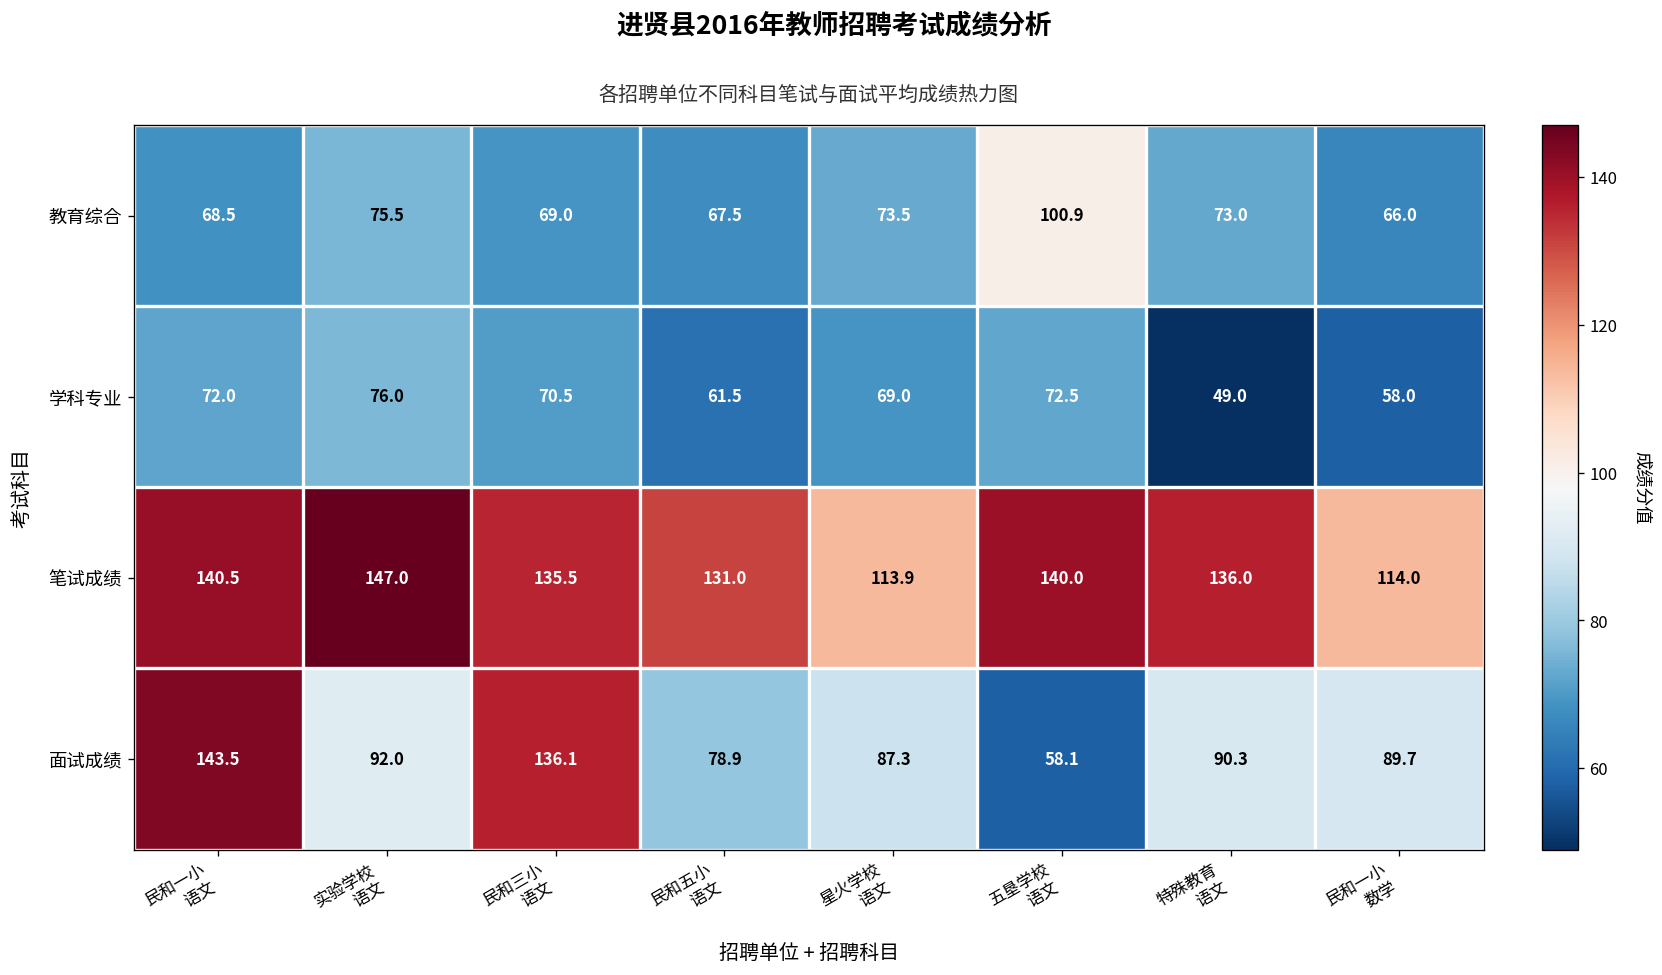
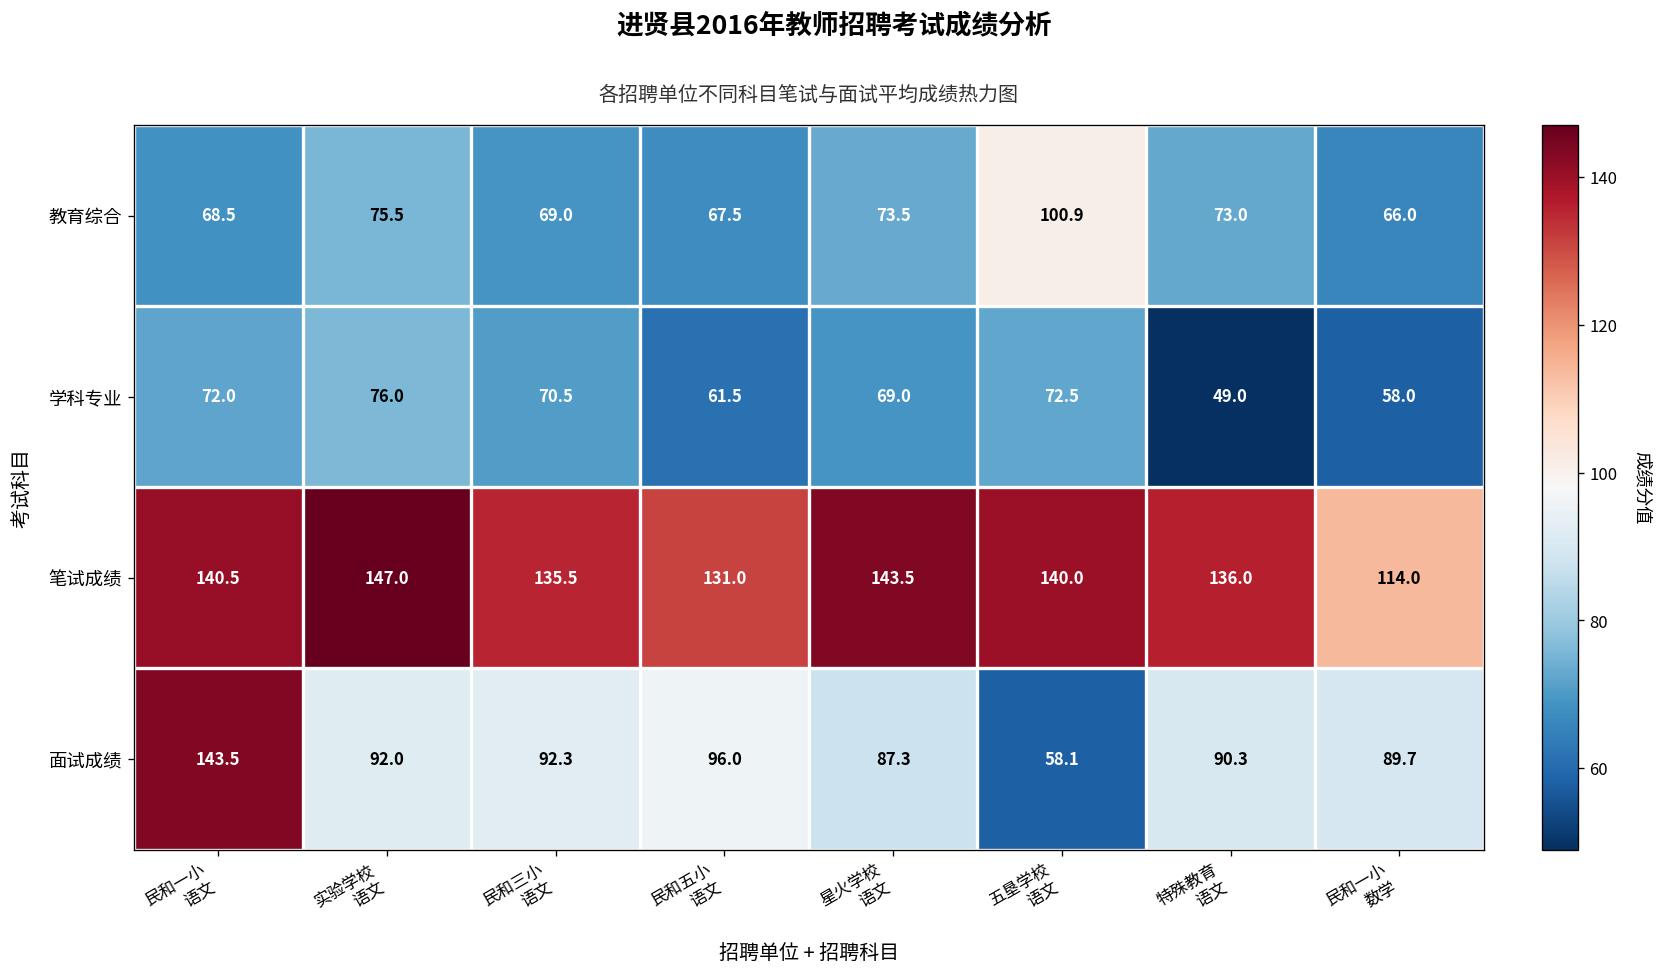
笔试成绩, 星火学校 语文: 113.9 -> 143.5
面试成绩, 民和三小 语文: 136.1 -> 92.3
面试成绩, 民和五小 语文: 78.9 -> 96.0
